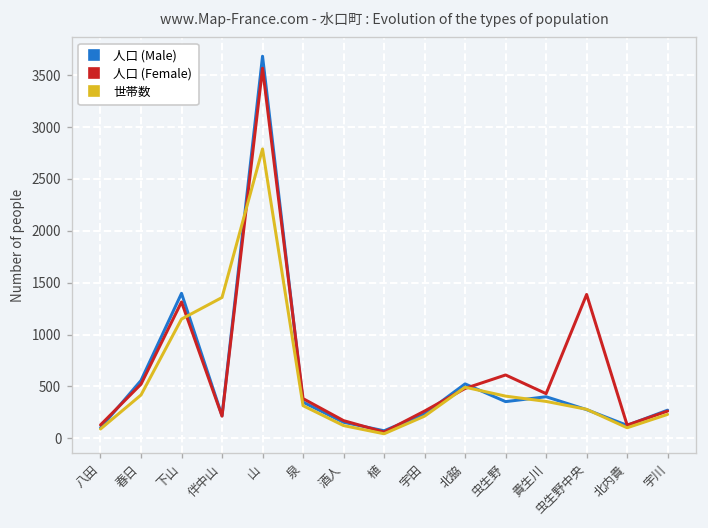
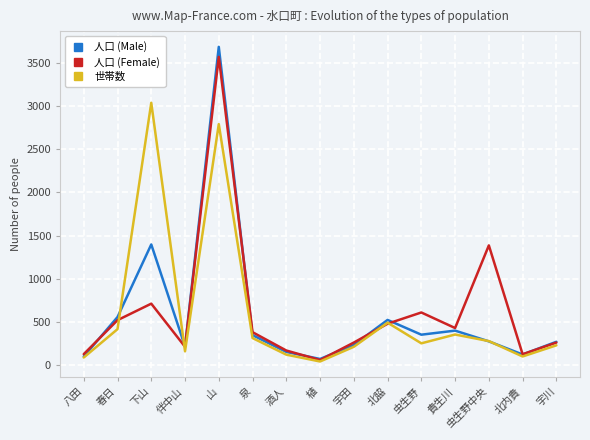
人口 (Female), 下山: 1300 -> 700
世帯数, 下山: 1100 -> 3000
世帯数, 伴中山: 1400 -> 200
世帯数, 虫生野: 400 -> 300
